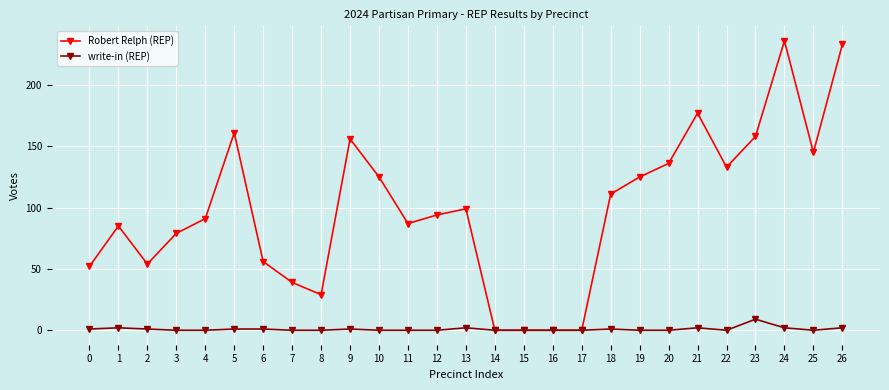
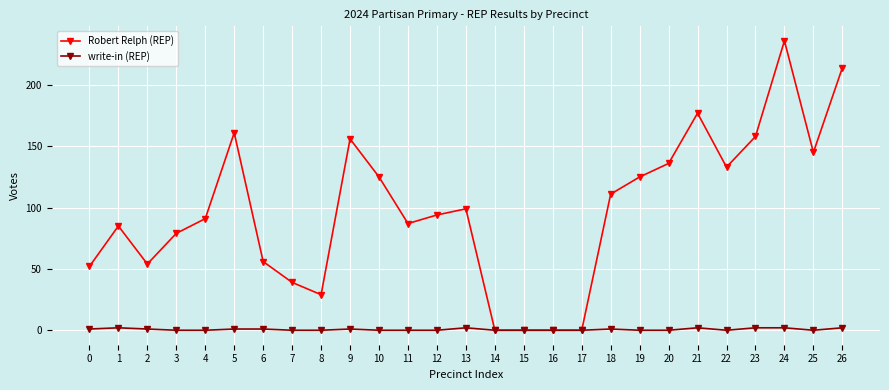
write-in (REP), 23: 9 -> 2
Robert Relph (REP), 26: 233 -> 214
